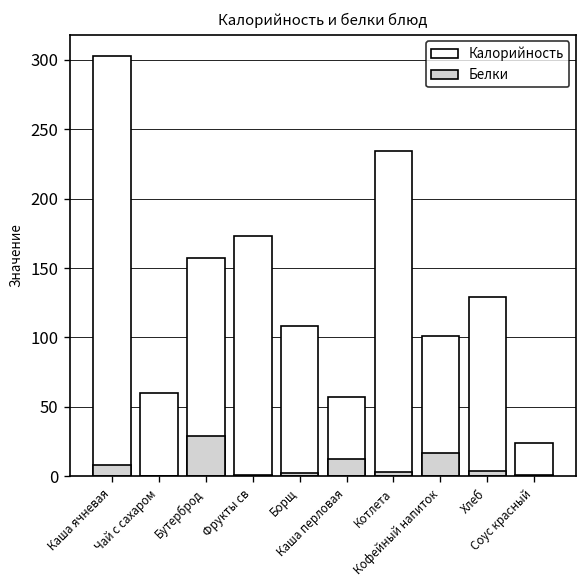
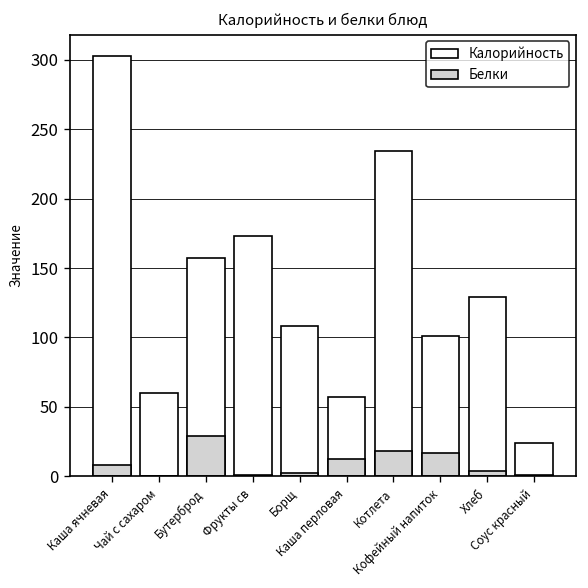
Белки, Котлета: 3 -> 18
